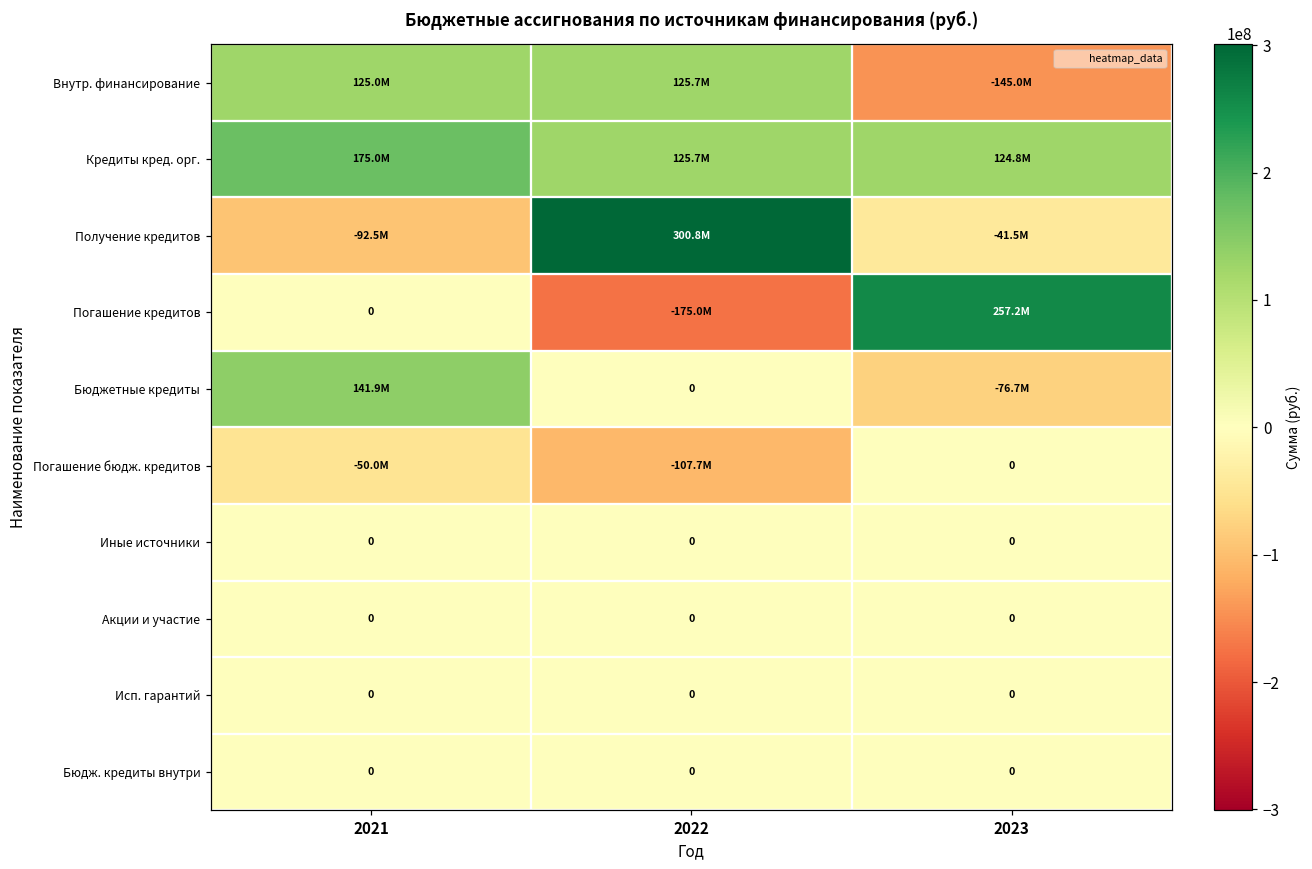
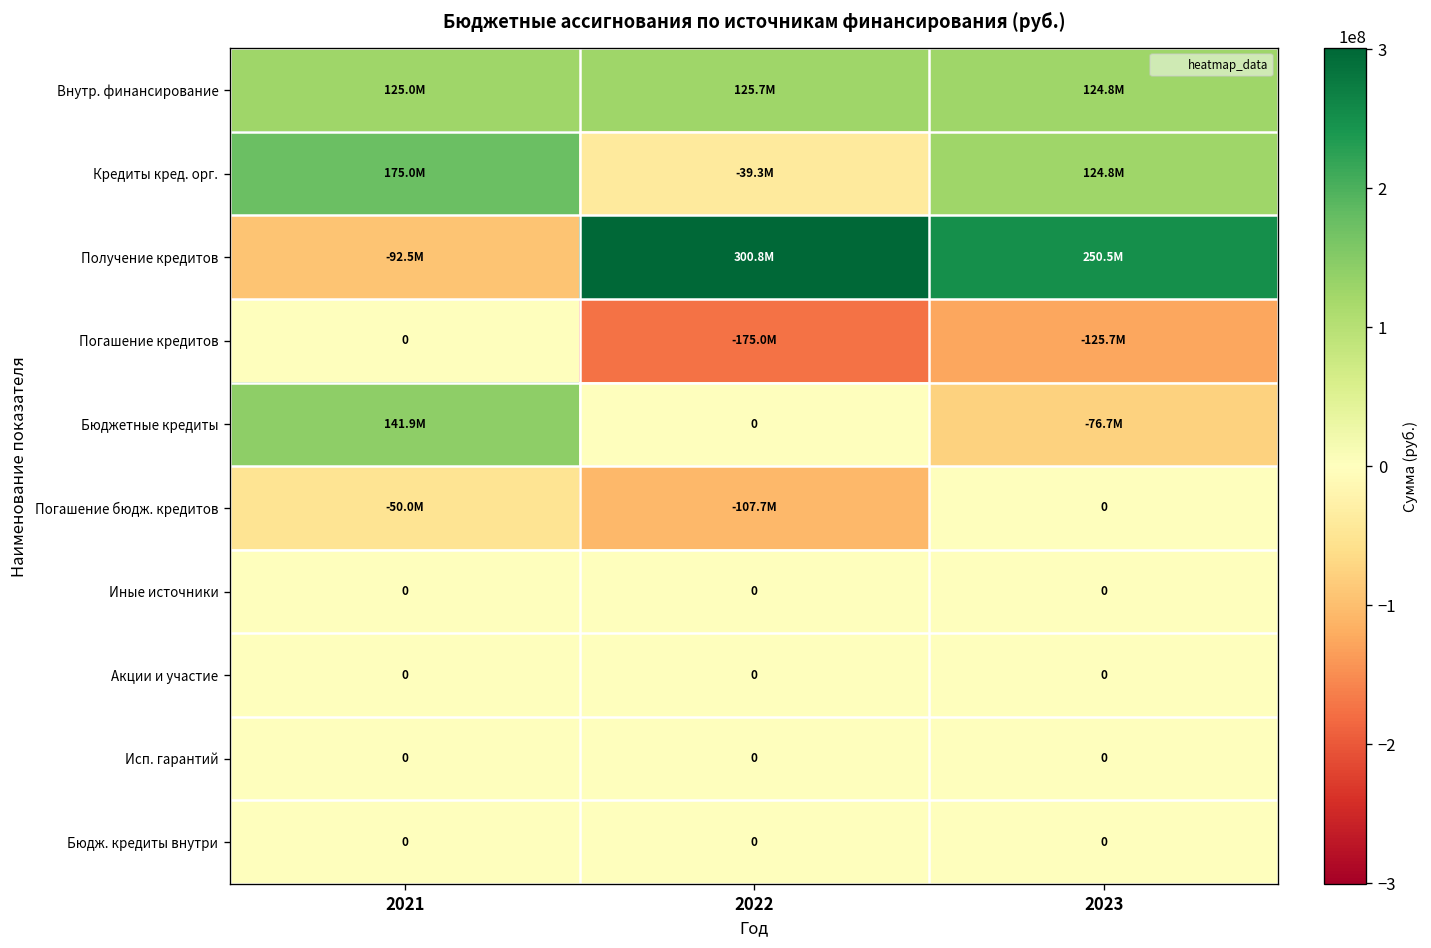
Внутр. финансирование, 2023: -145.0M -> 124.8M
Кредиты кред. орг., 2022: 125.7M -> -39.3M
Получение кредитов, 2023: -41.5M -> 250.5M
Погашение кредитов, 2023: 257.2M -> -125.7M
